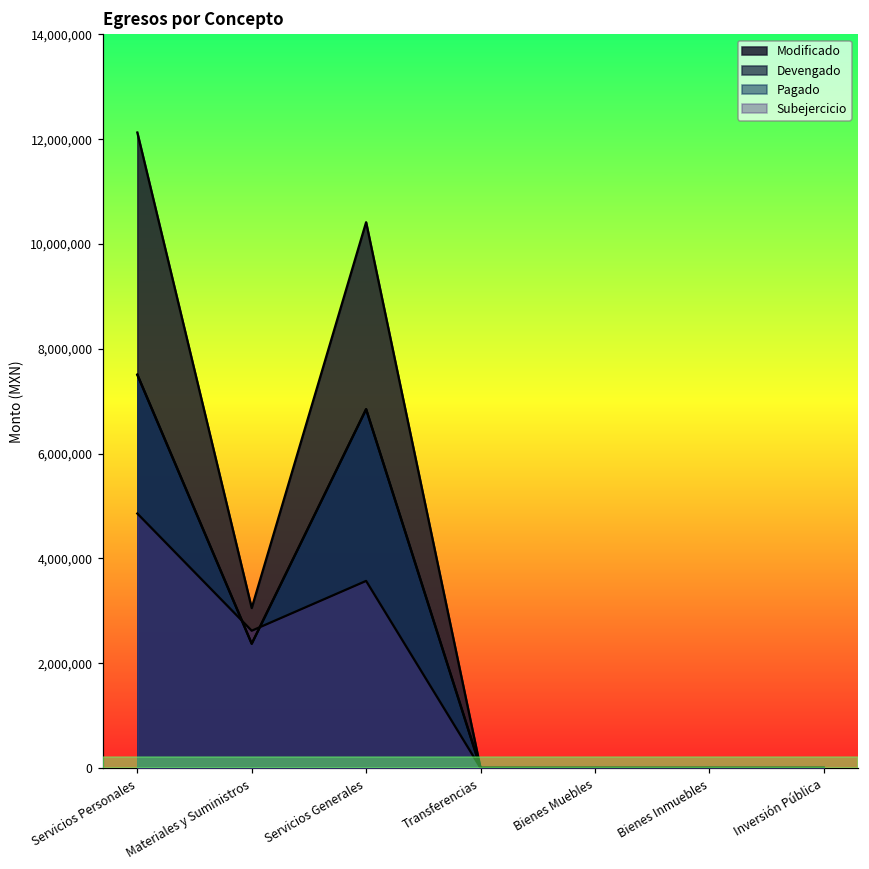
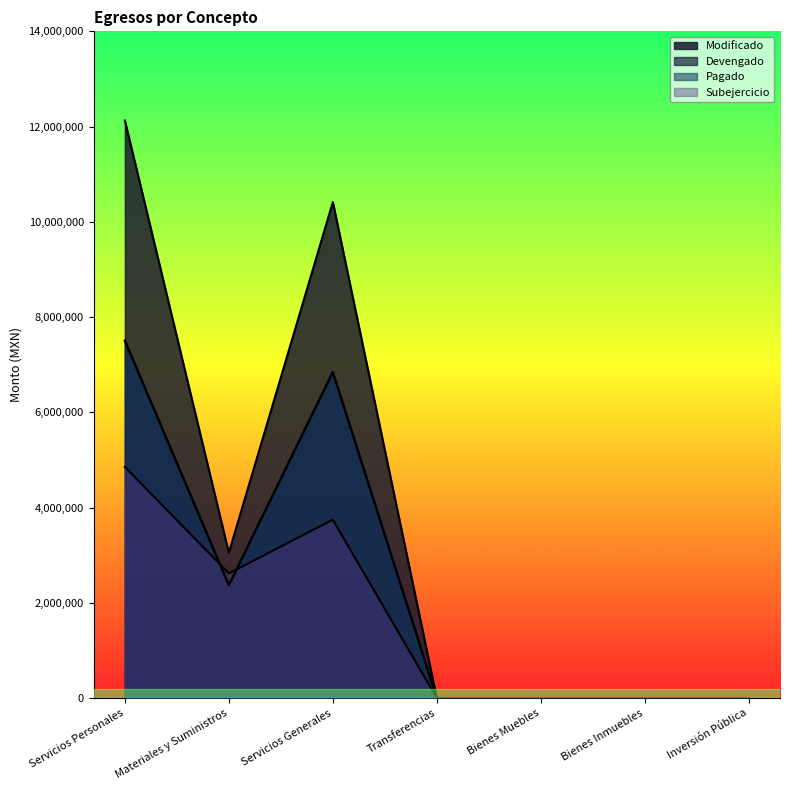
Subejercicio, Servicios Generales: 3,600,000 -> 3,700,000
